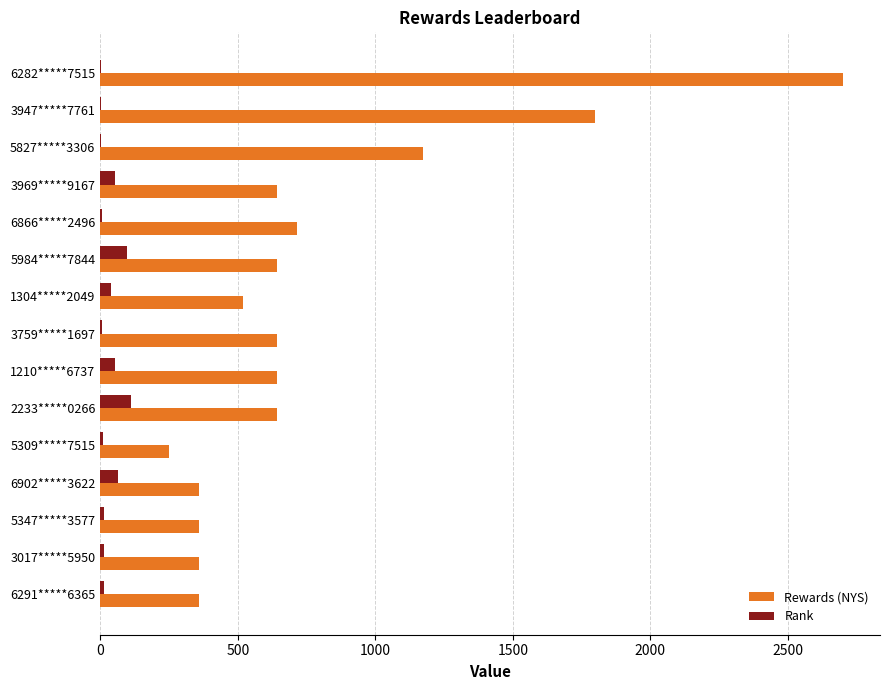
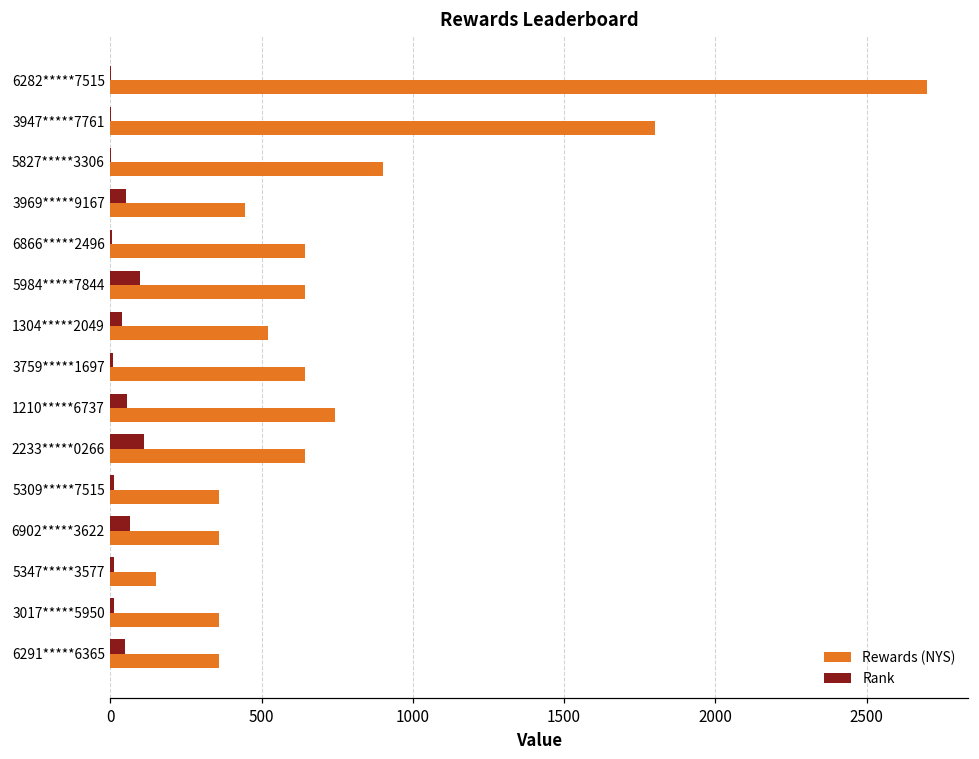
Rewards (NYS), 5827*****3306: 1170 -> 900
Rewards (NYS), 3969*****9167: 640 -> 440
Rewards (NYS), 6866*****2496: 720 -> 640
Rewards (NYS), 1210*****6737: 640 -> 740
Rewards (NYS), 5309*****7515: 250 -> 360
Rewards (NYS), 5347*****3577: 360 -> 150
Rank, 6291*****6365: 20 -> 50
